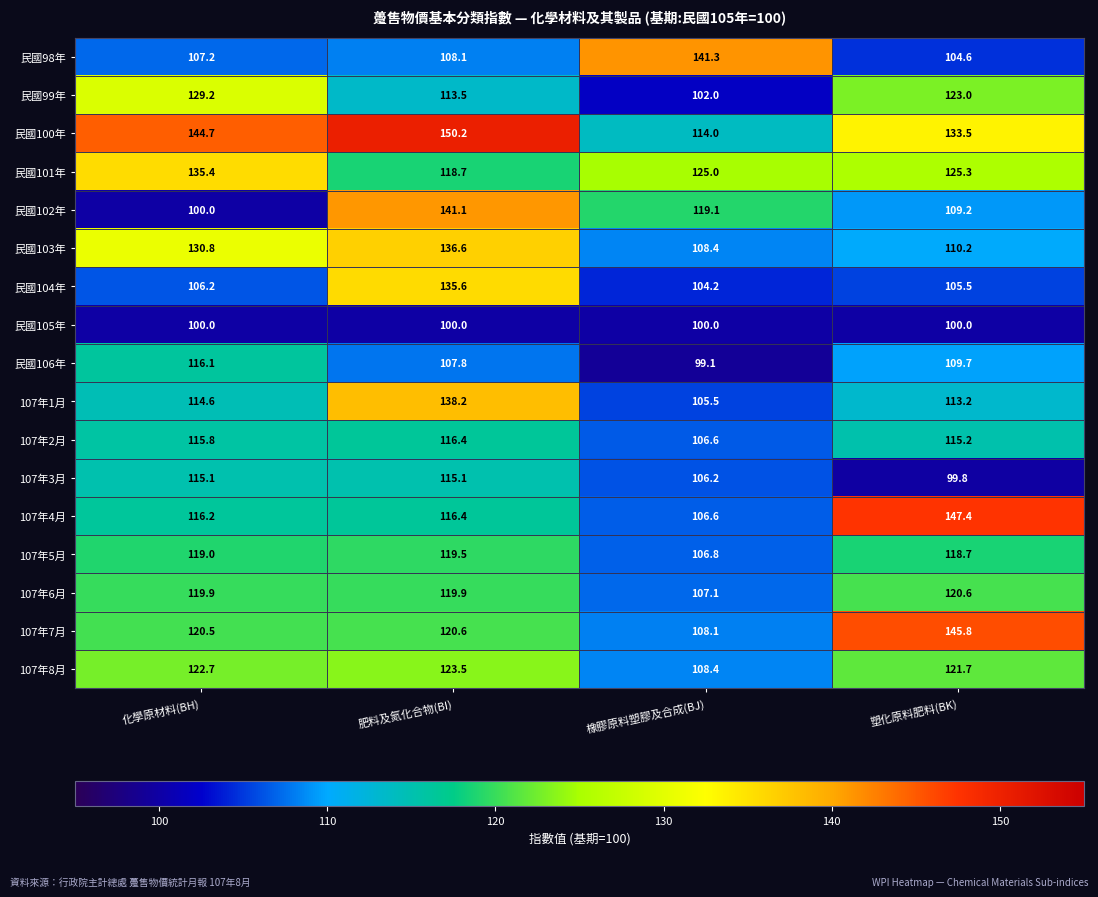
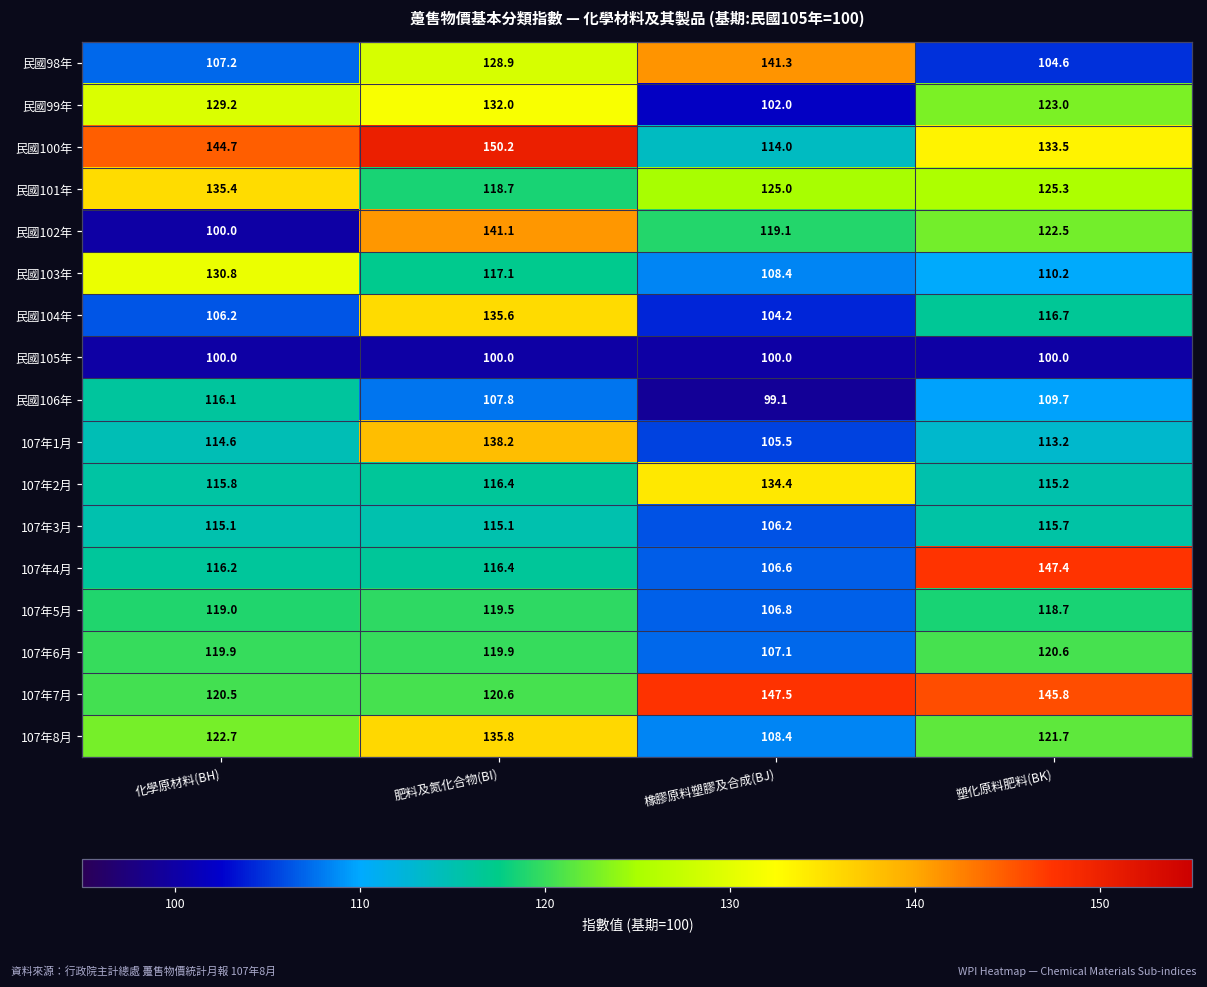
民國98年, 肥料及氮化合物(BI): 108.1 -> 128.9
民國99年, 肥料及氮化合物(BI): 113.5 -> 132.0
民國102年, 塑化原料肥料(BK): 109.2 -> 122.5
民國103年, 肥料及氮化合物(BI): 136.6 -> 117.1
民國104年, 塑化原料肥料(BK): 105.5 -> 116.7
107年2月, 橡膠原料塑膠及合成(BJ): 106.6 -> 134.4
107年3月, 塑化原料肥料(BK): 99.8 -> 115.7
107年7月, 橡膠原料塑膠及合成(BJ): 108.1 -> 147.5
107年8月, 肥料及氮化合物(BI): 123.5 -> 135.8
